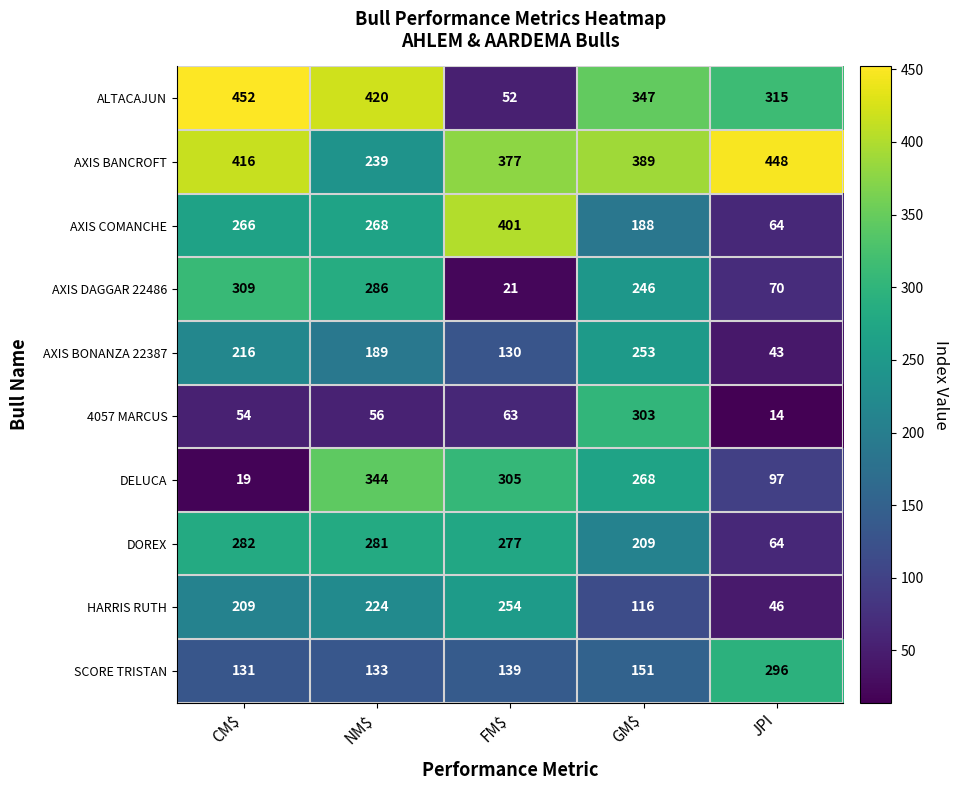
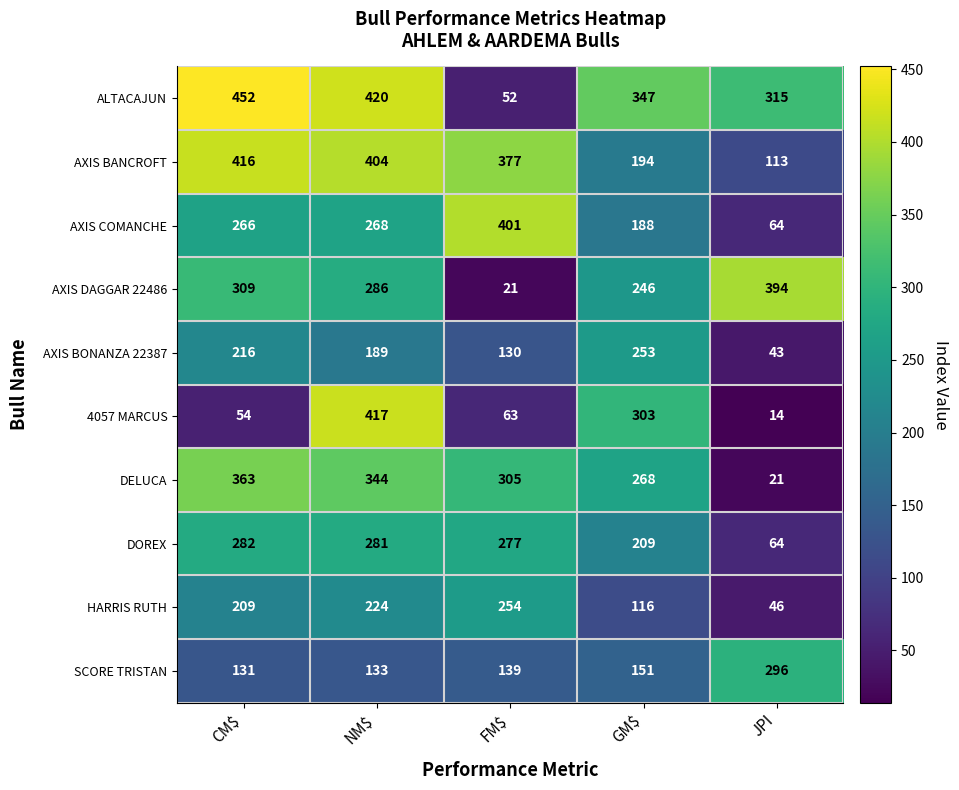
AXIS BANCROFT, NM$: 239 -> 404
AXIS BANCROFT, GM$: 389 -> 194
AXIS BANCROFT, JPI: 448 -> 113
AXIS DAGGAR 22486, JPI: 70 -> 394
4057 MARCUS, NM$: 56 -> 417
DELUCA, CM$: 19 -> 363
DELUCA, JPI: 97 -> 21
